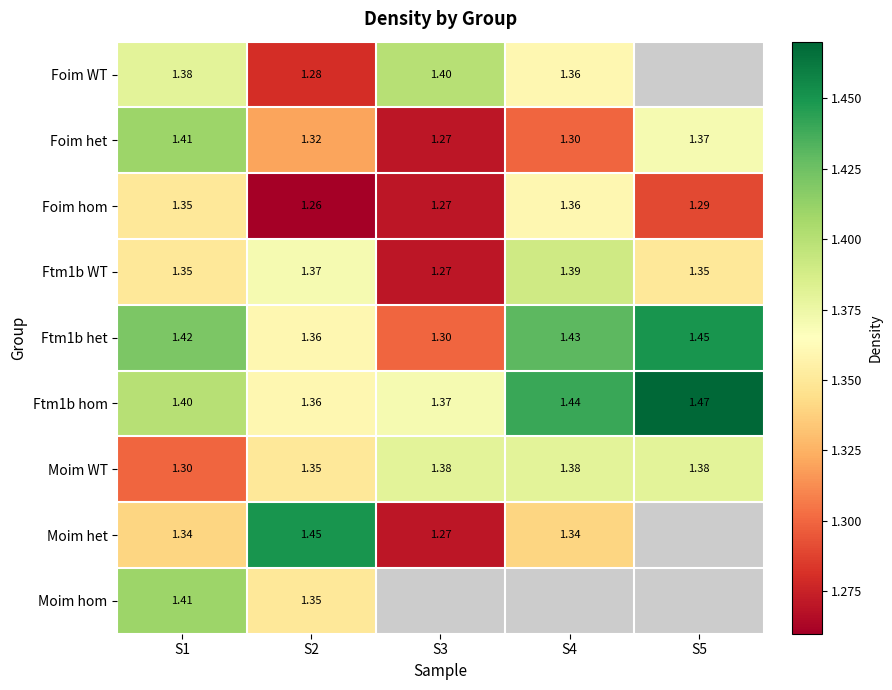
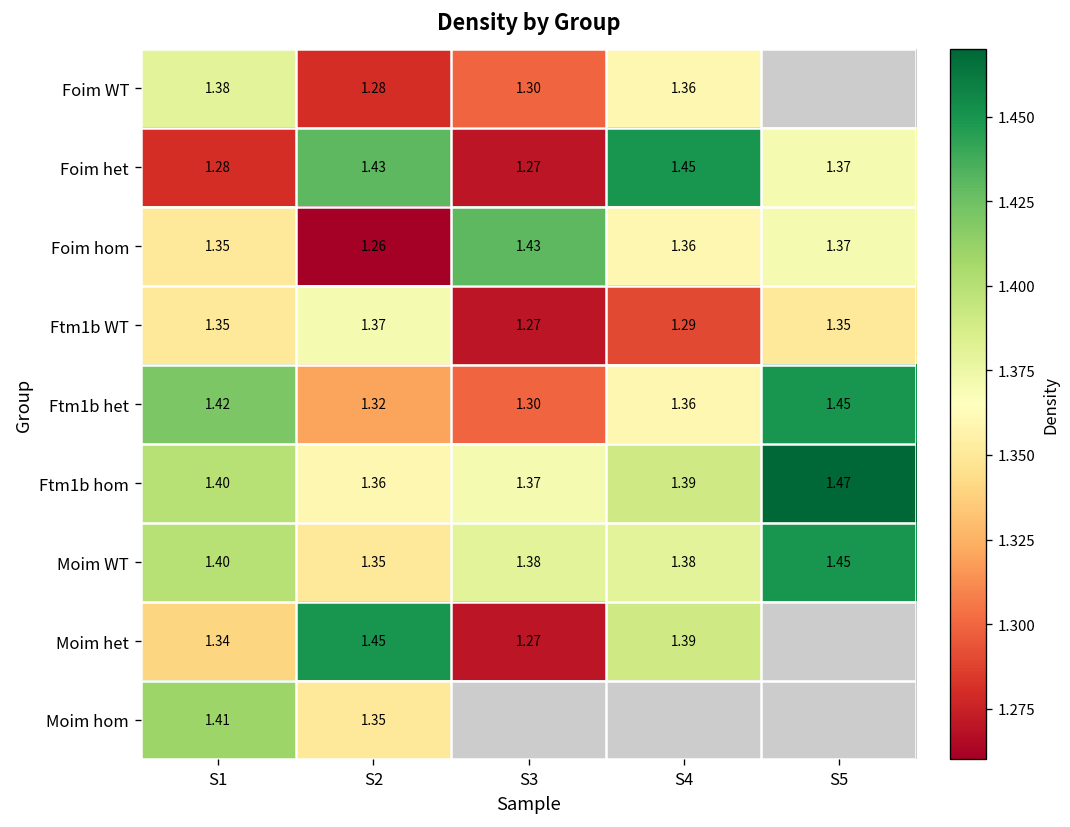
Foim WT, S3: 1.40 -> 1.30
Foim het, S1: 1.41 -> 1.28
Foim het, S2: 1.32 -> 1.43
Foim het, S4: 1.30 -> 1.45
Foim hom, S3: 1.27 -> 1.43
Foim hom, S5: 1.29 -> 1.37
Ftm1b WT, S4: 1.39 -> 1.29
Ftm1b het, S2: 1.36 -> 1.32
Ftm1b het, S4: 1.43 -> 1.36
Ftm1b hom, S4: 1.44 -> 1.39
Moim WT, S1: 1.30 -> 1.40
Moim WT, S5: 1.38 -> 1.45
Moim het, S4: 1.34 -> 1.39
